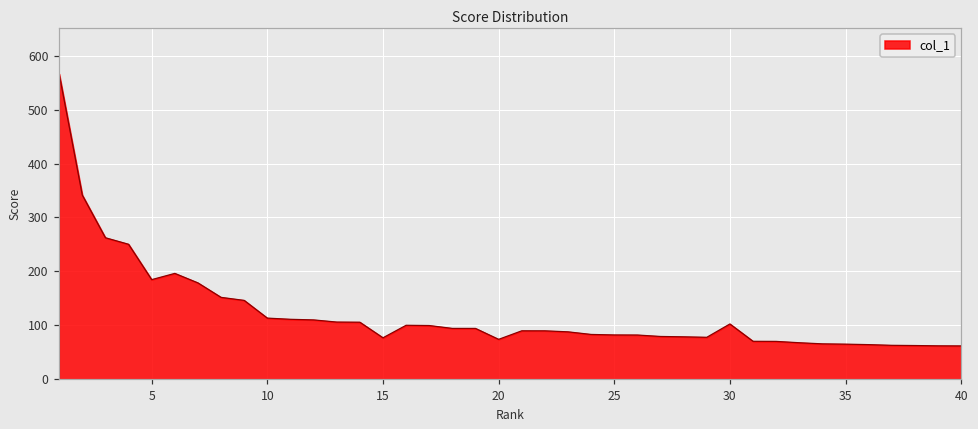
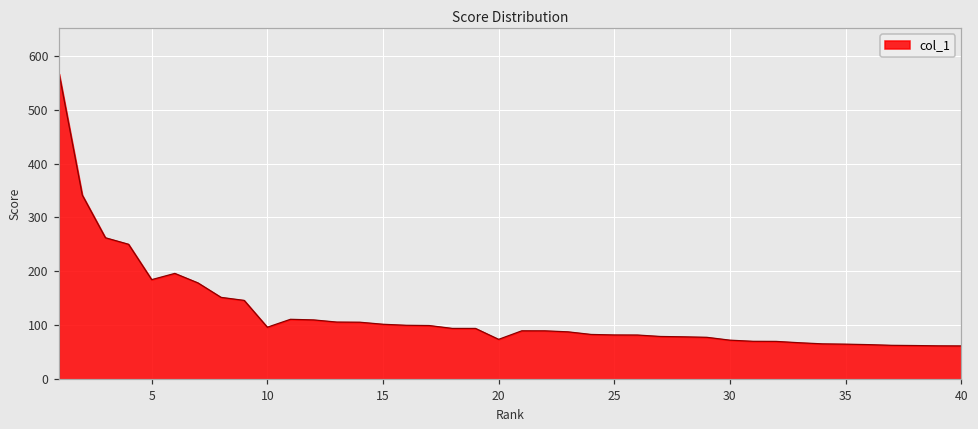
10: 110 -> 100
15: 80 -> 100
30: 100 -> 70
